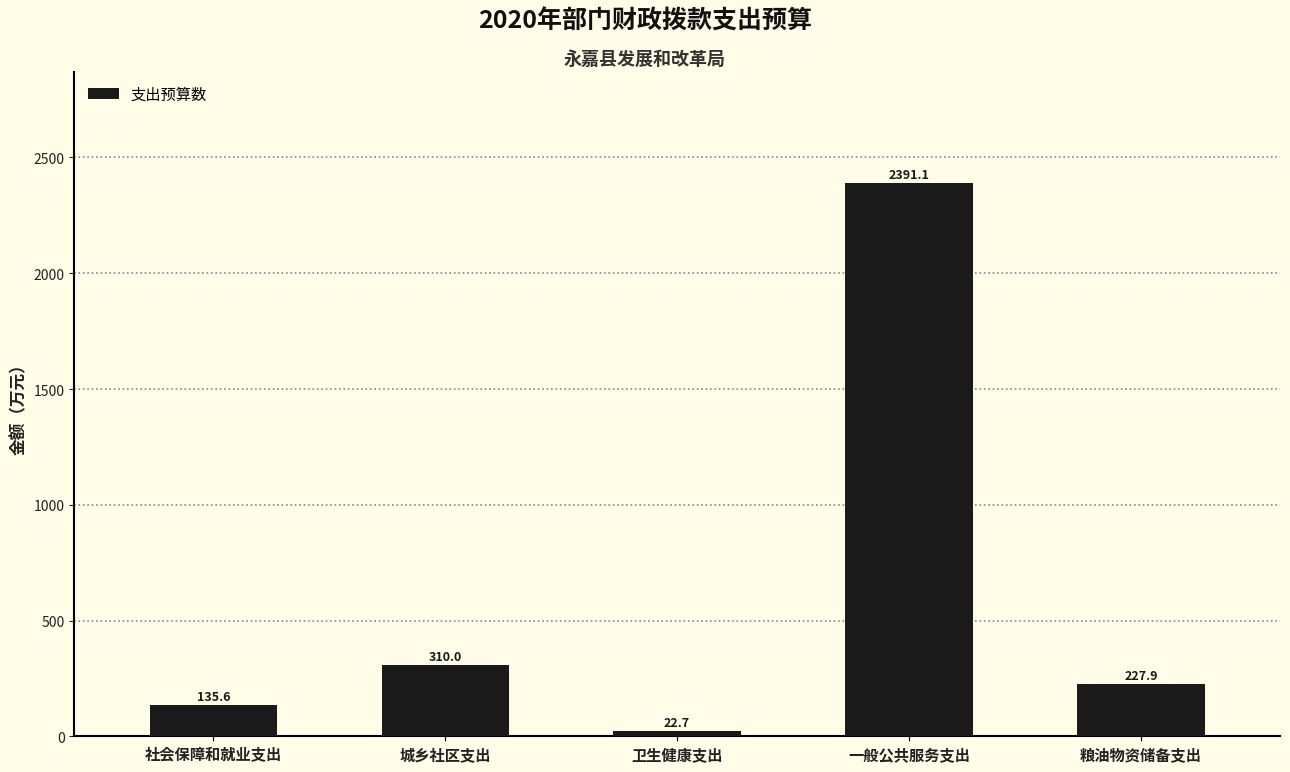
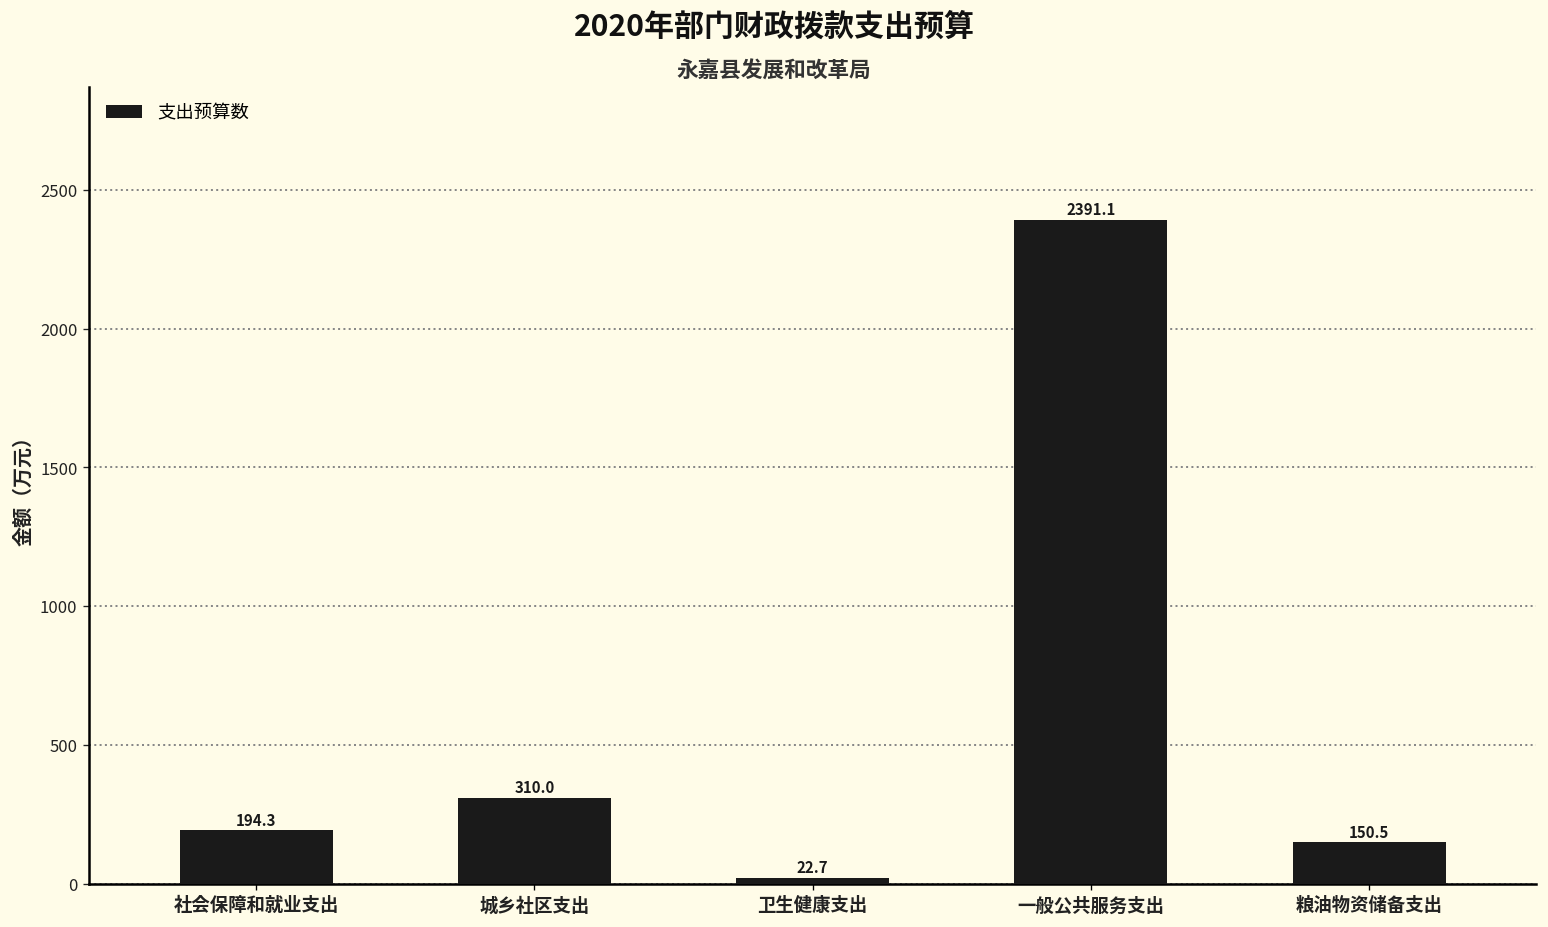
社会保障和就业支出: 135.6 -> 194.3
粮油物资储备支出: 227.9 -> 150.5
